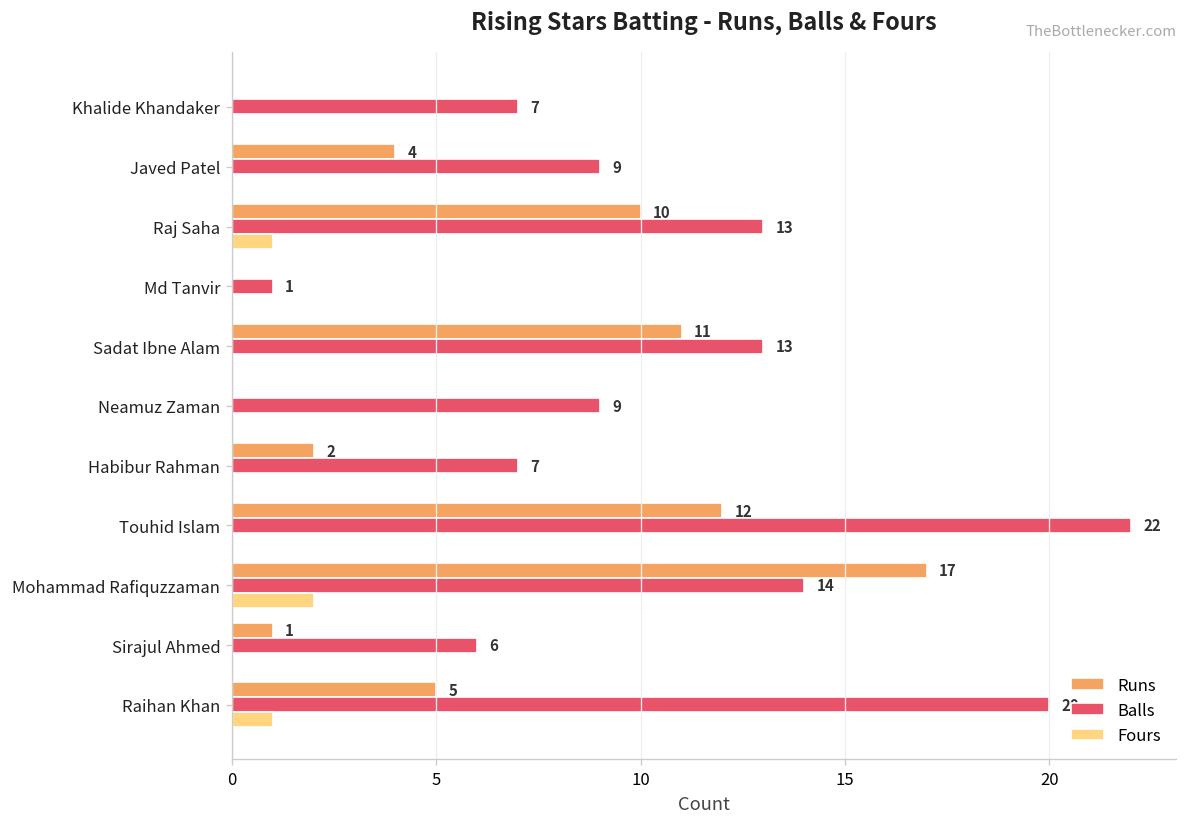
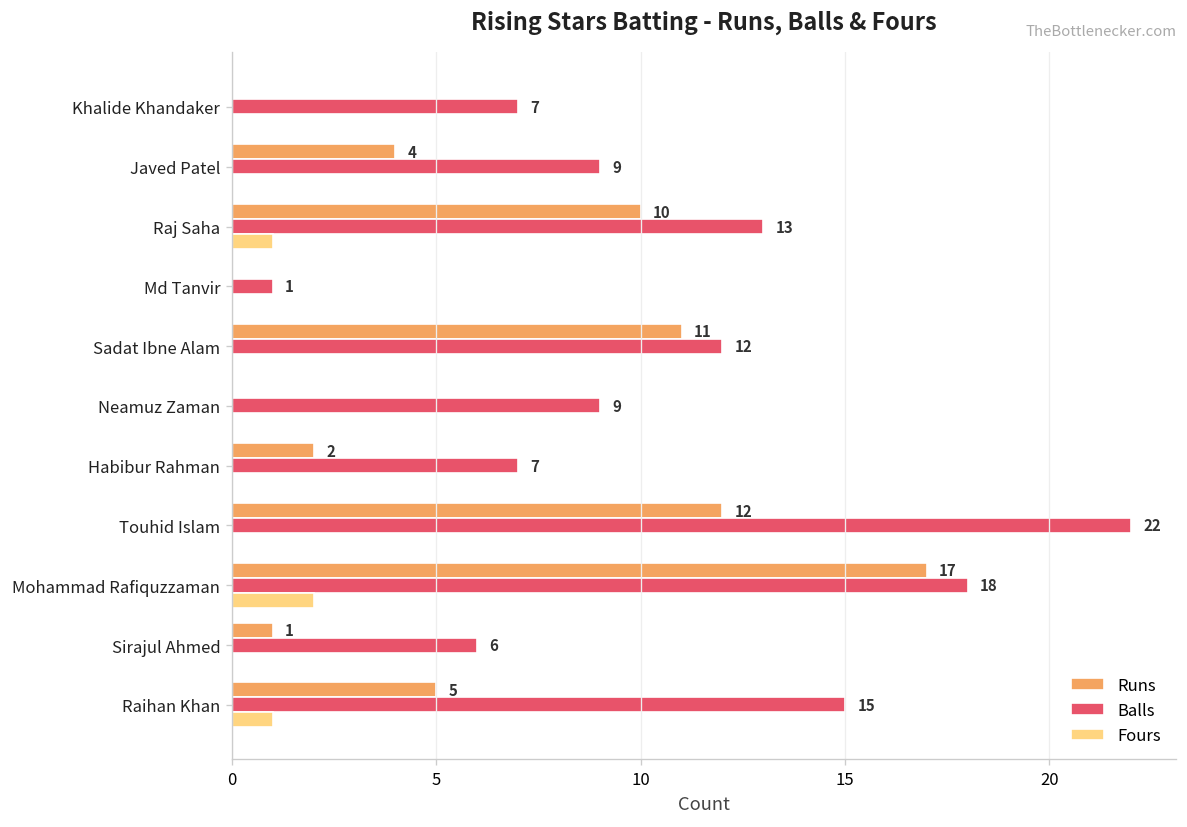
Balls, Sadat Ibne Alam: 13 -> 12
Balls, Mohammad Rafiquzzaman: 14 -> 18
Balls, Raihan Khan: 20 -> 15
